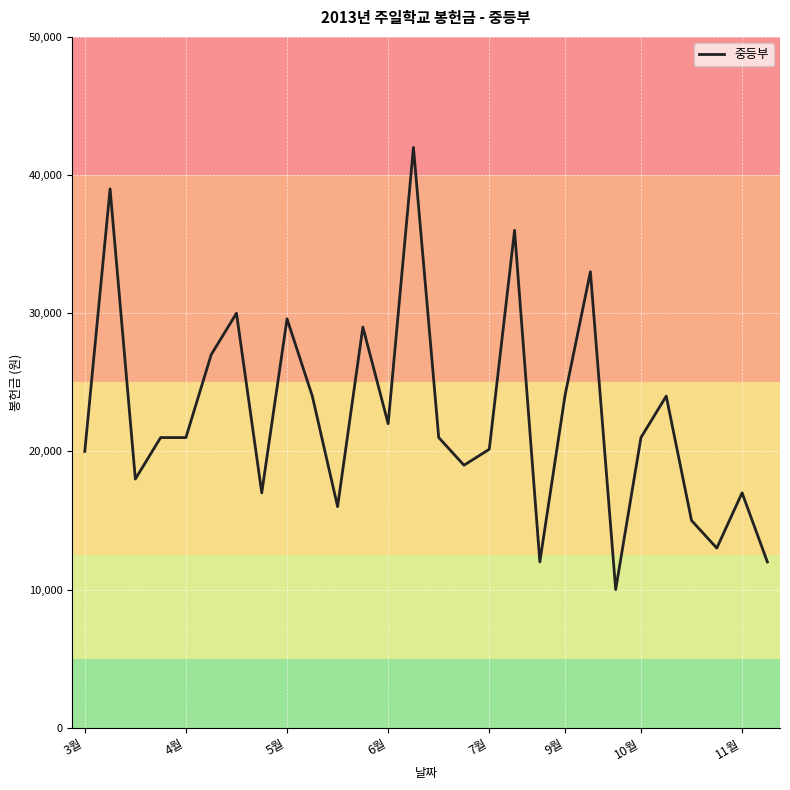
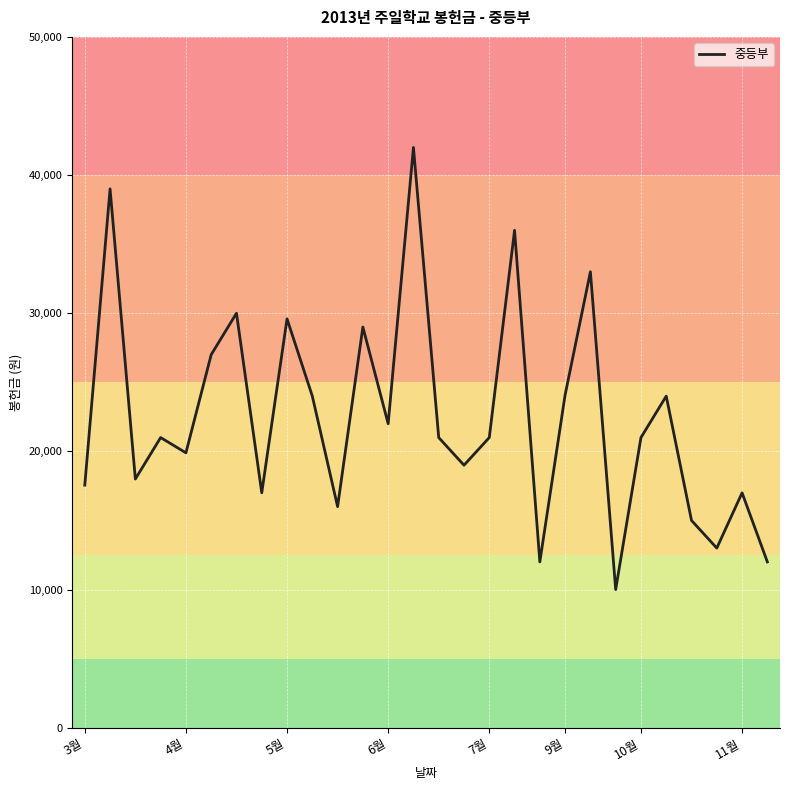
3월: 20,000 -> 17,600
4월: 21,000 -> 19,900
7월: 20,200 -> 21,000
